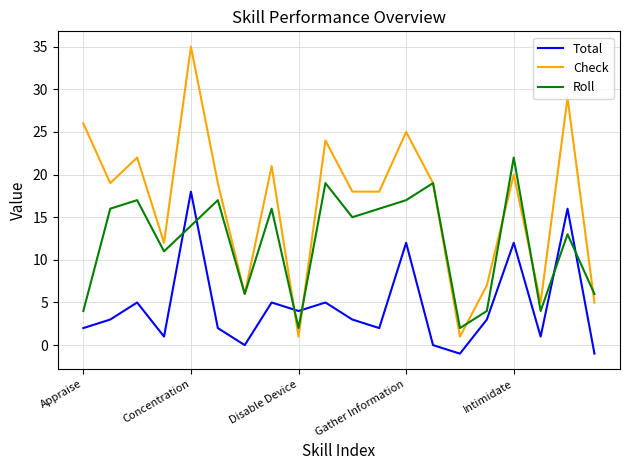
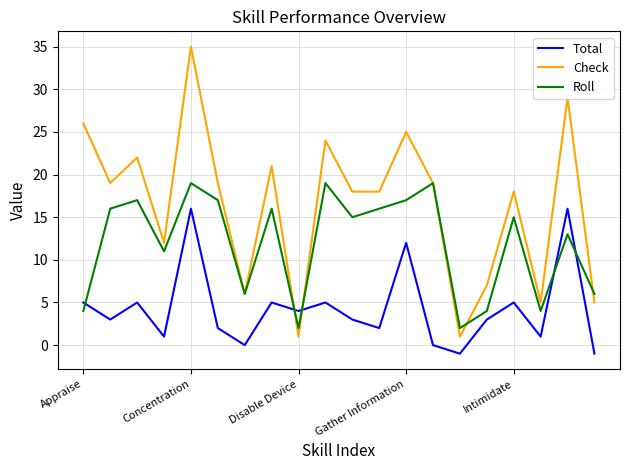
Total, Appraise: 2 -> 5
Total, Concentration: 18 -> 16
Roll, Concentration: 14 -> 19
Total, Intimidate: 12 -> 5
Check, Intimidate: 20 -> 18
Roll, Intimidate: 22 -> 15
